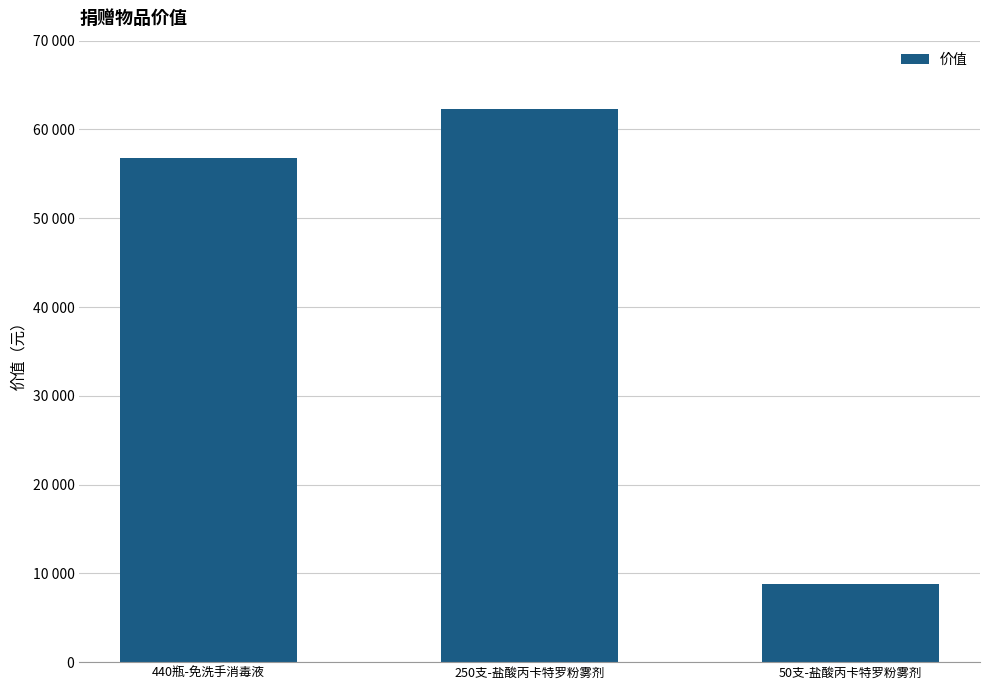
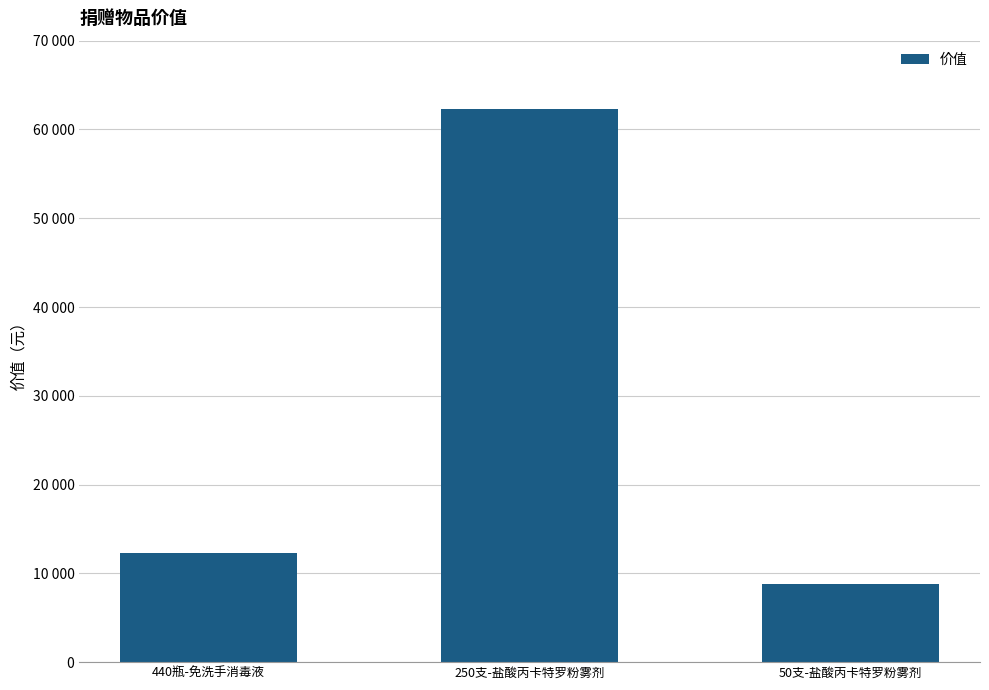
440瓶-免洗手消毒液: 57000 -> 12000
